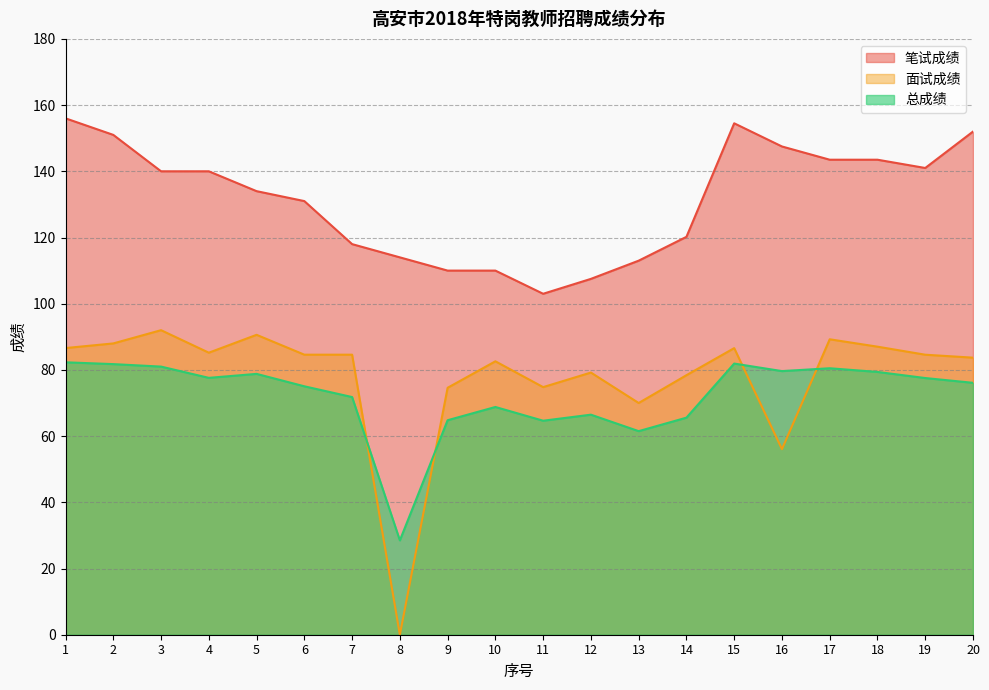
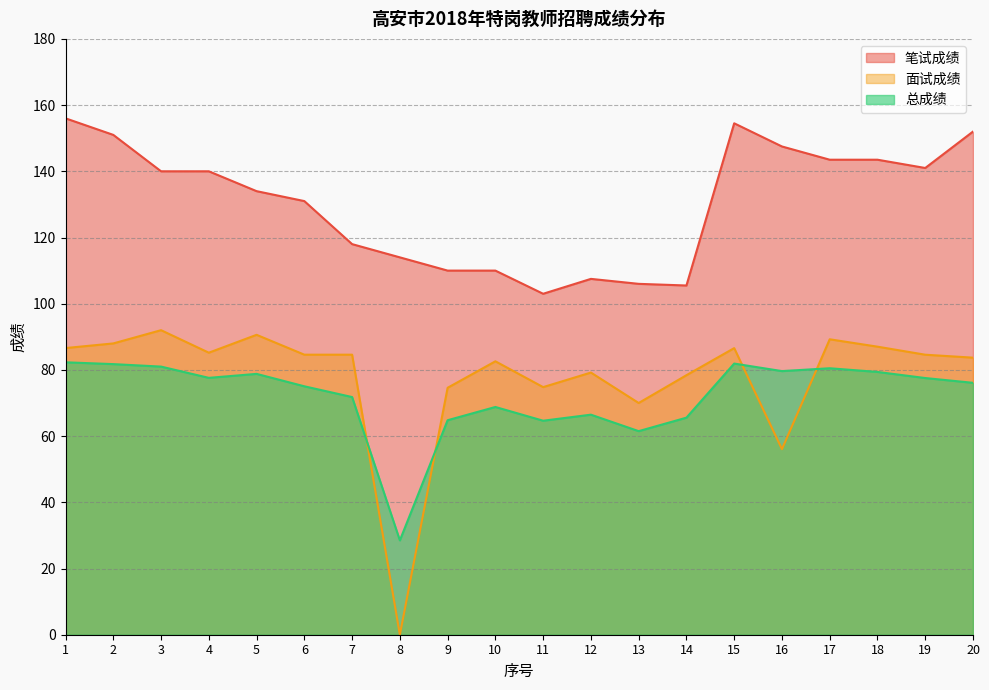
笔试成绩, 13: 113 -> 106
笔试成绩, 14: 120 -> 106
